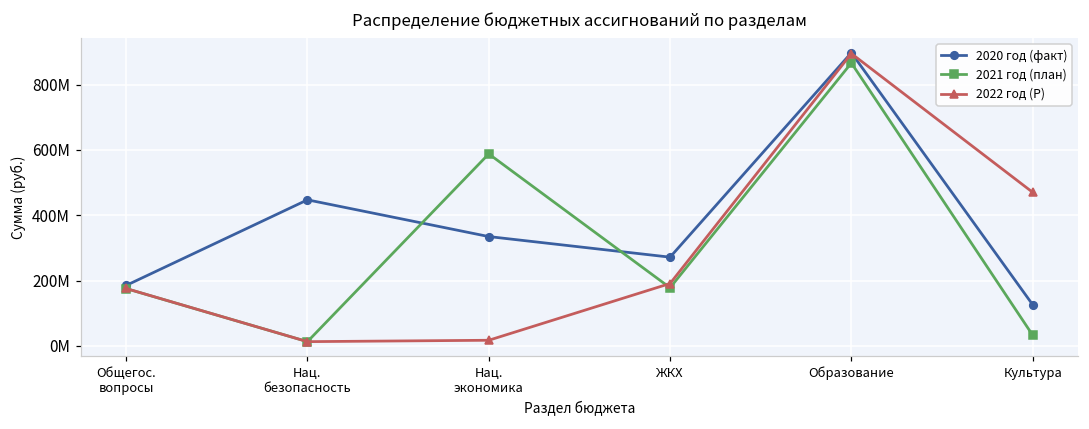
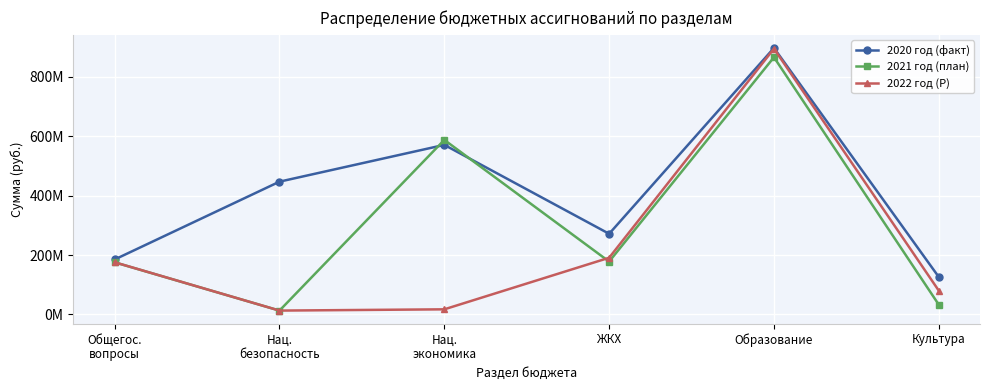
2020 год (факт), Нац. экономика: 330000000 -> 570000000
2022 год (Р), Культура: 470000000 -> 80000000
